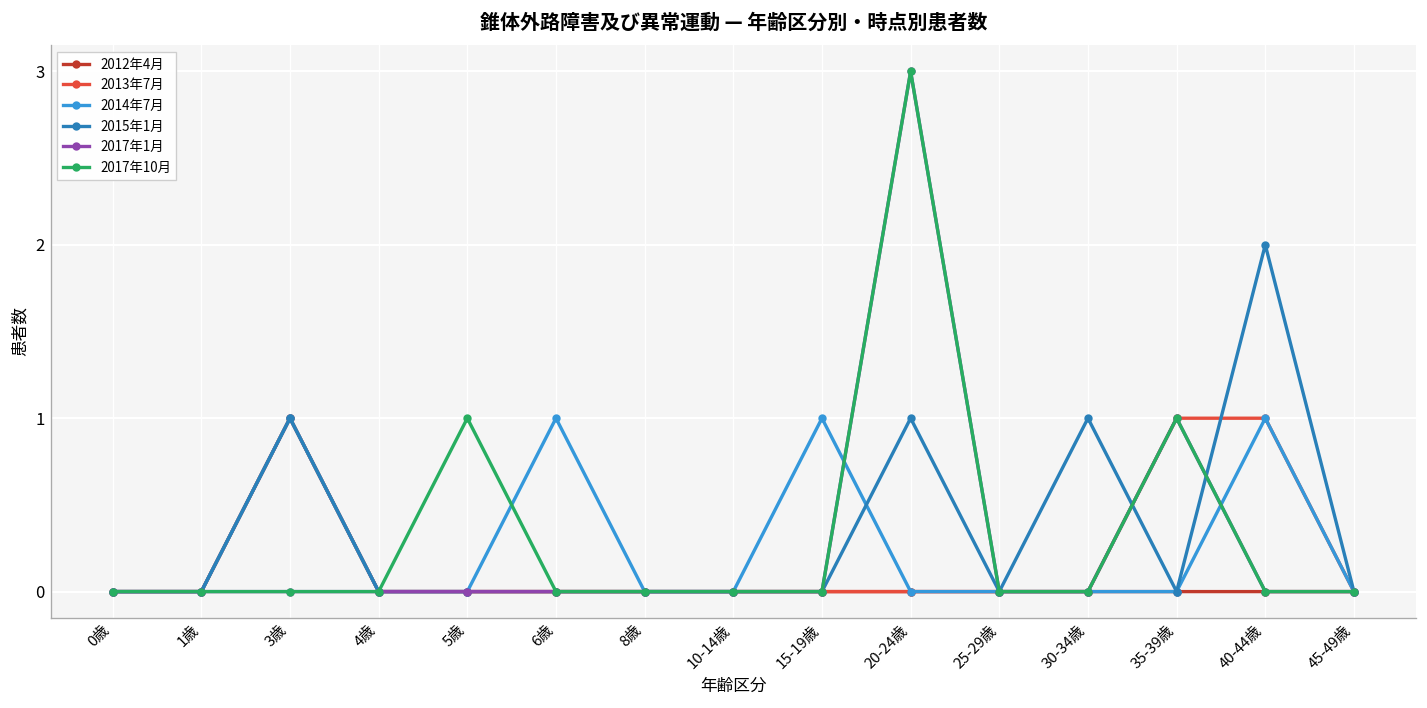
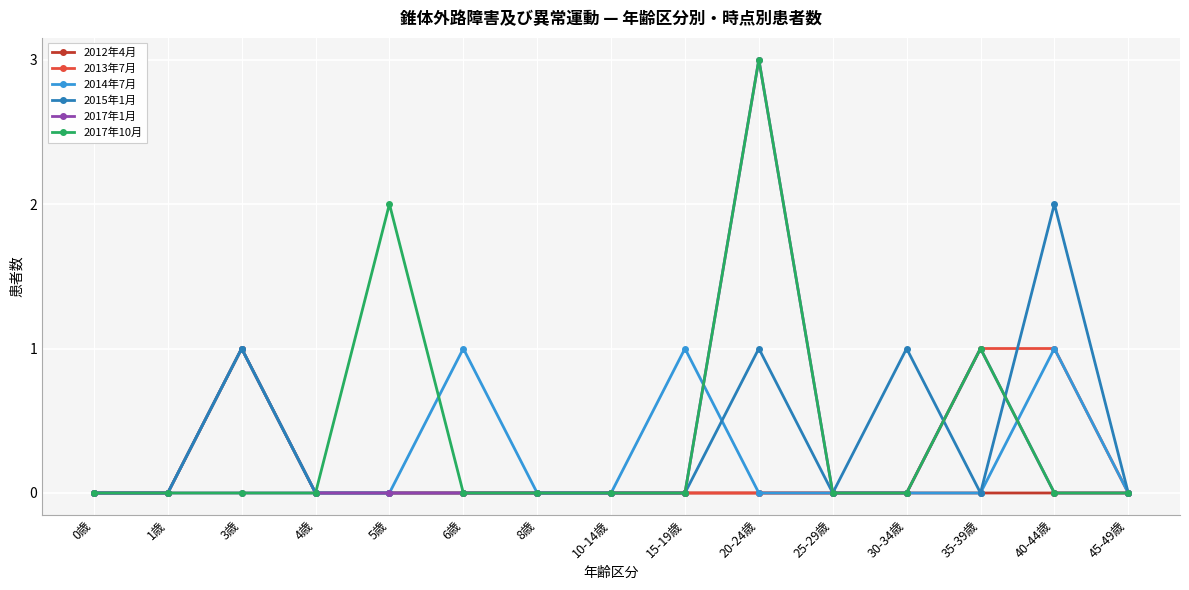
2017年10月, 5歳: 1 -> 2
